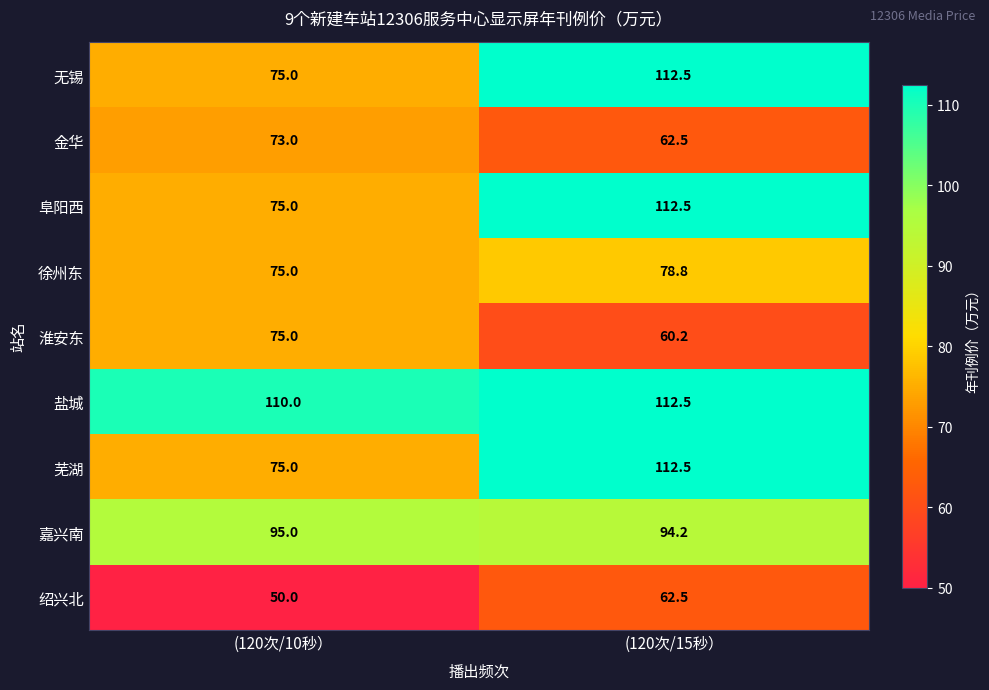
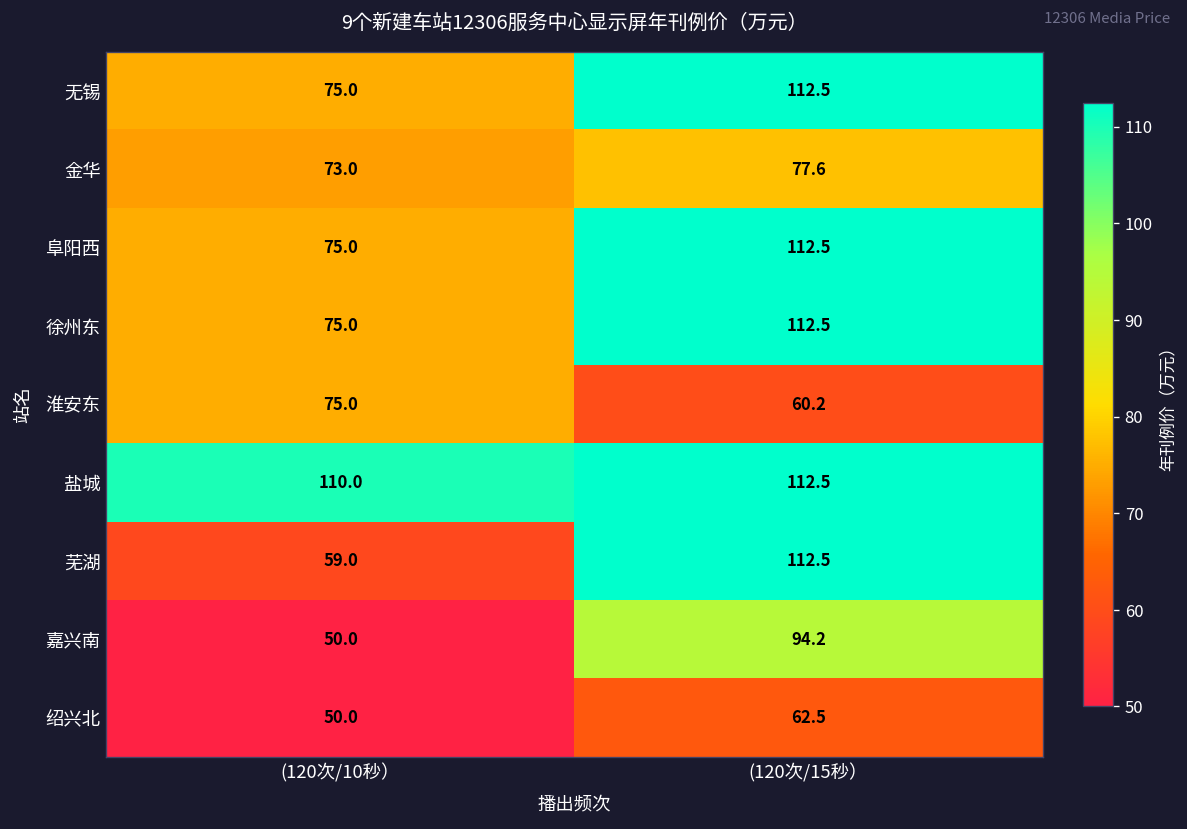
金华, (120次/15秒）: 62.5 -> 77.6
徐州东, (120次/15秒）: 78.8 -> 112.5
芜湖, (120次/10秒）: 75.0 -> 59.0
嘉兴南, (120次/10秒）: 95.0 -> 50.0
